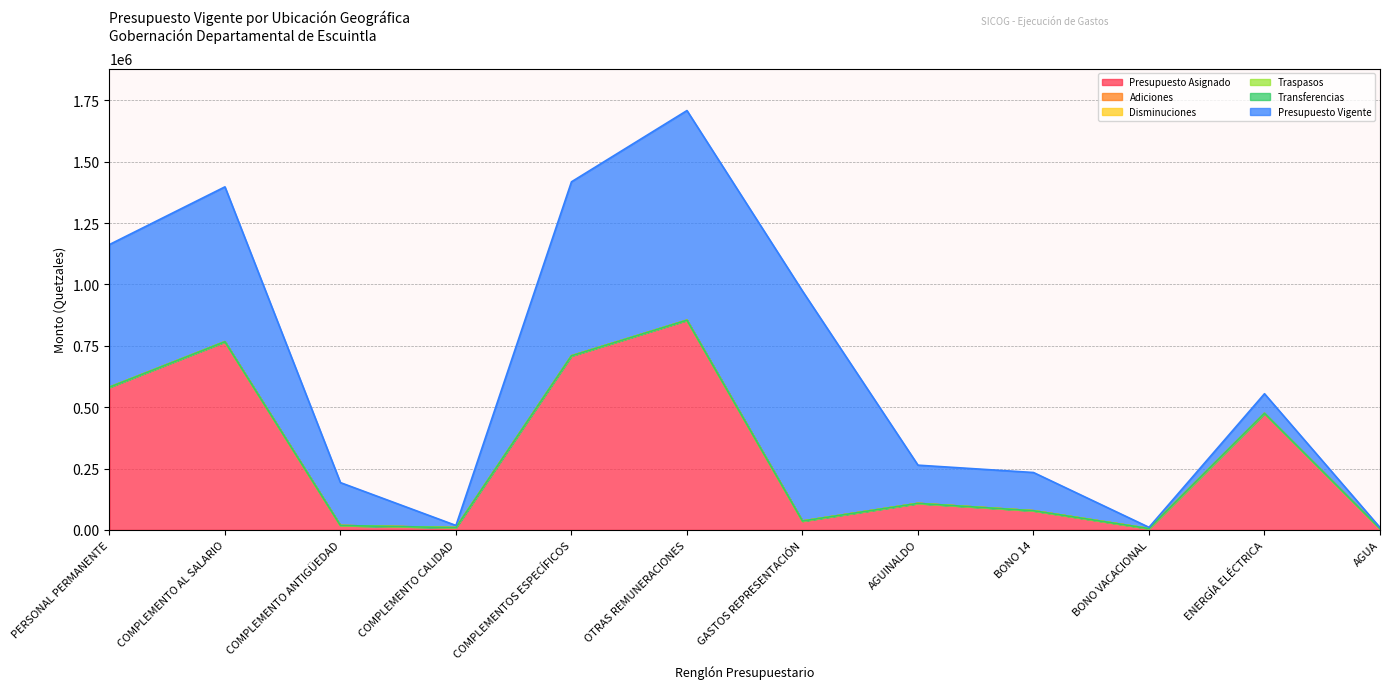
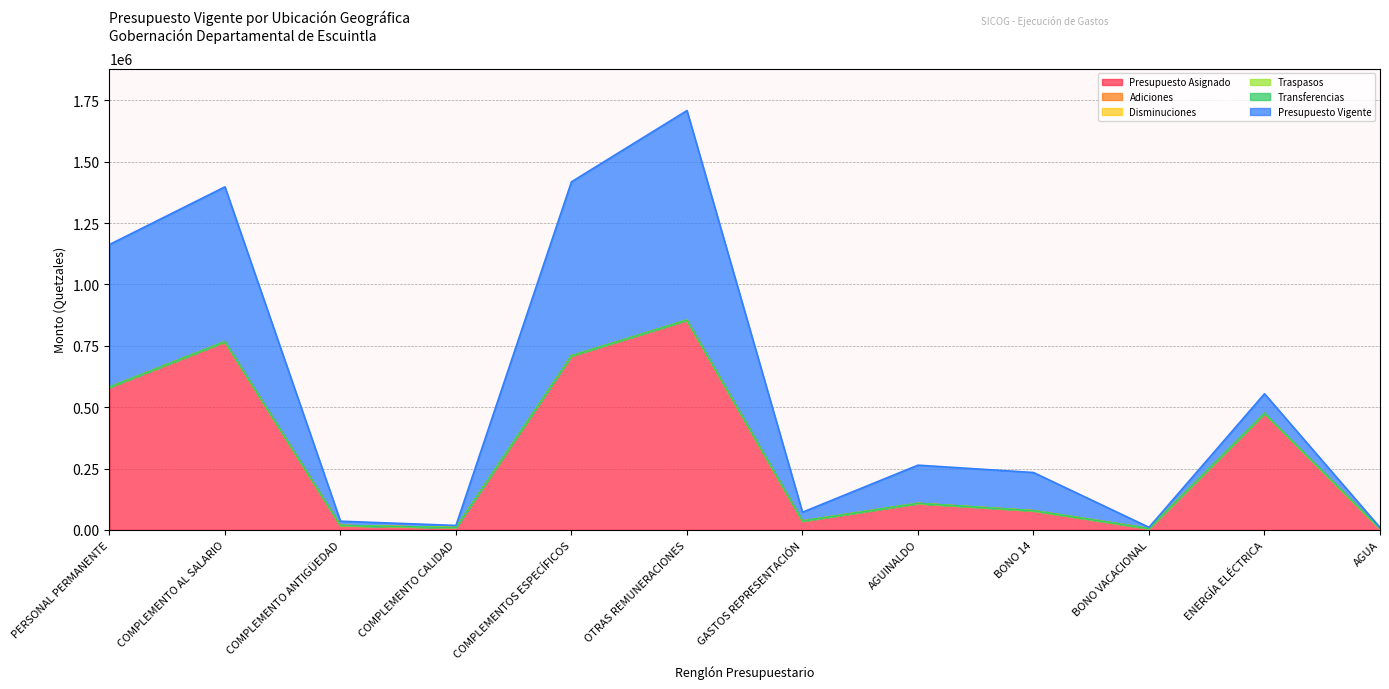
Presupuesto Vigente, COMPLEMENTO ANTIGÜEDAD: 170000 -> 20000
Presupuesto Vigente, GASTOS REPRESENTACIÓN: 940000 -> 40000
